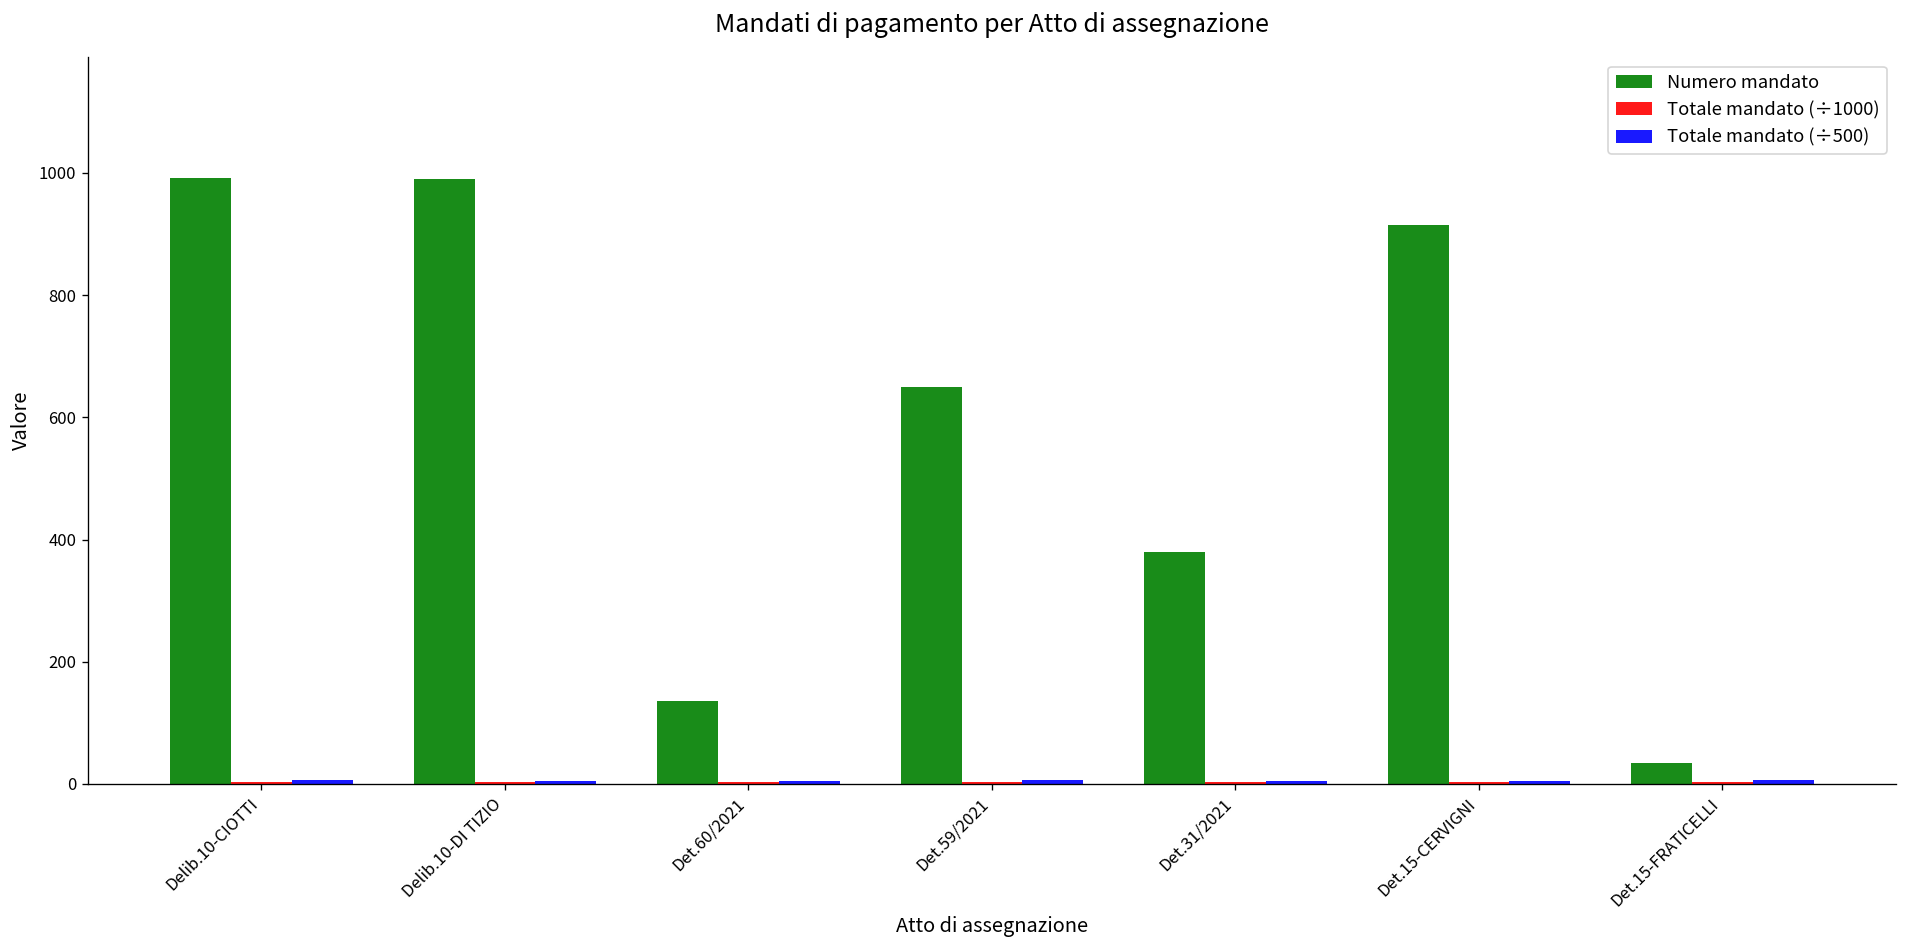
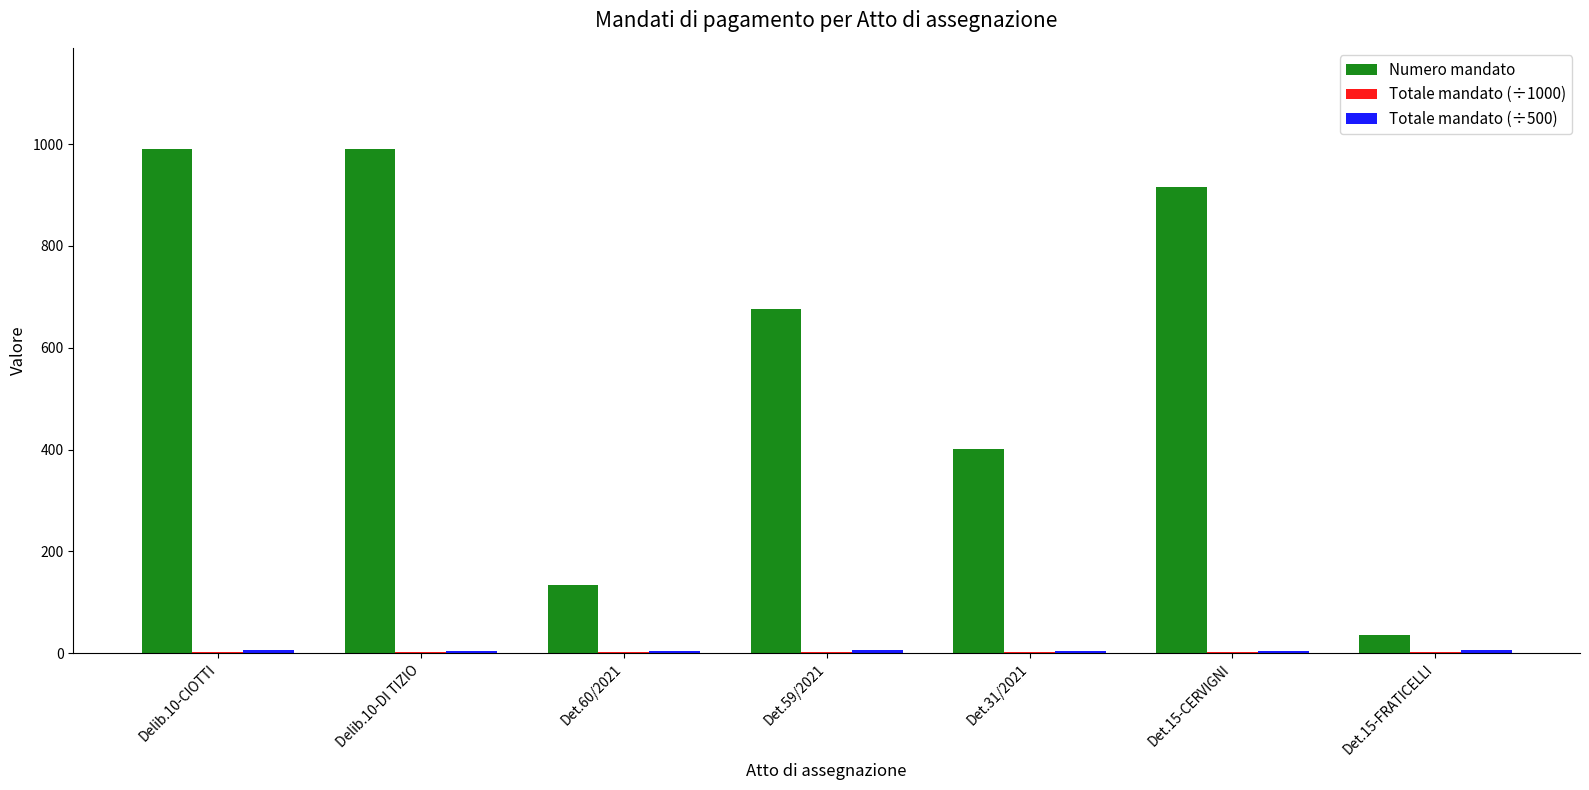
Numero mandato, Det.59/2021: 650 -> 680
Numero mandato, Det.31/2021: 380 -> 400
